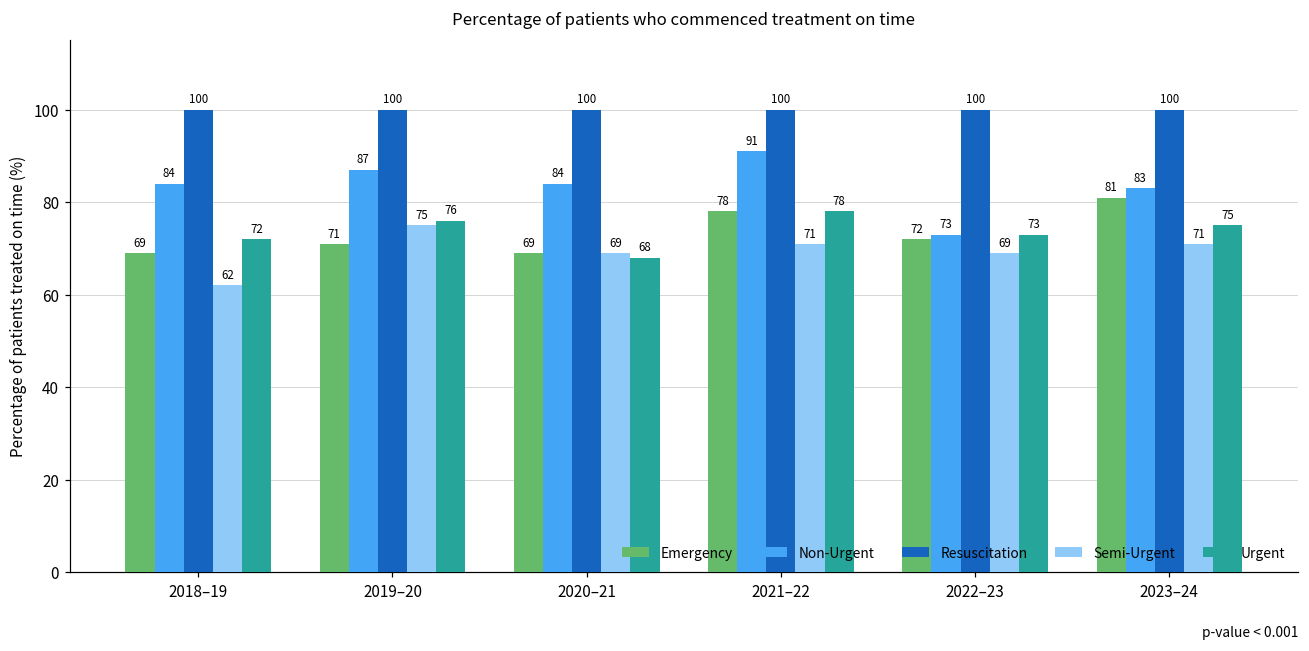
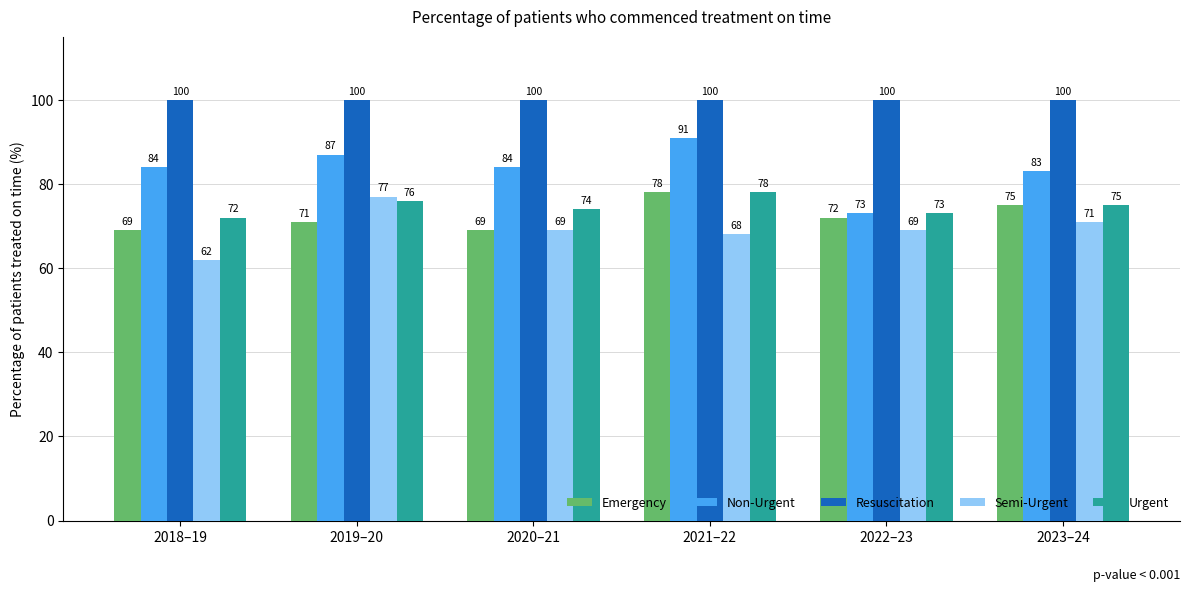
Semi-Urgent, 2019–20: 75 -> 77
Urgent, 2020–21: 68 -> 74
Semi-Urgent, 2021–22: 71 -> 68
Emergency, 2023–24: 81 -> 75
